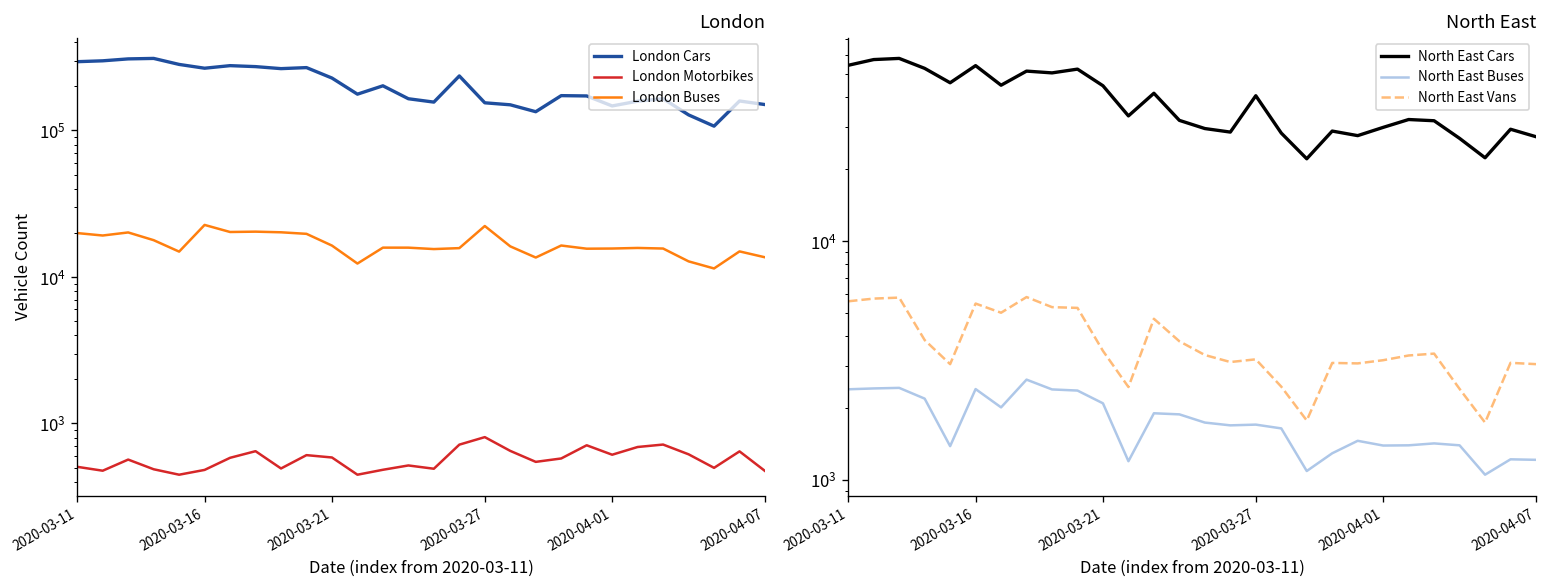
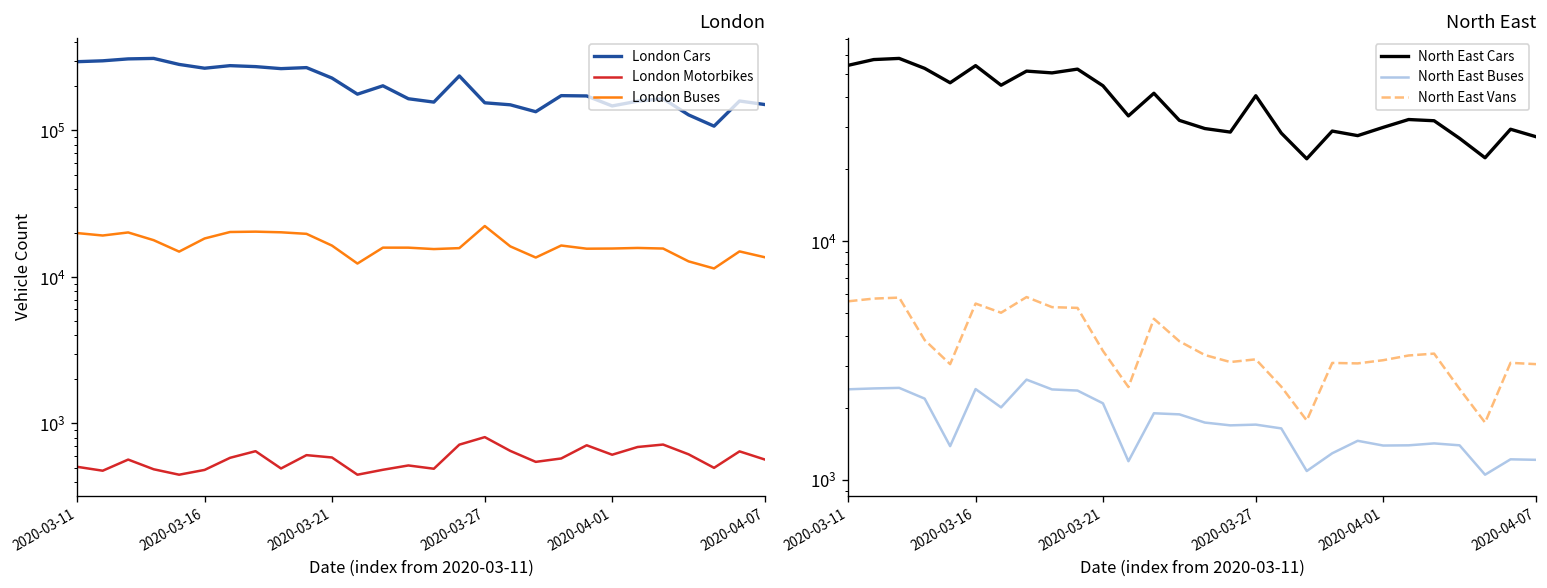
London, London Buses, 2020-03-16: 23000 -> 18000
London, London Motorbikes, 2020-04-07: 470 -> 600
